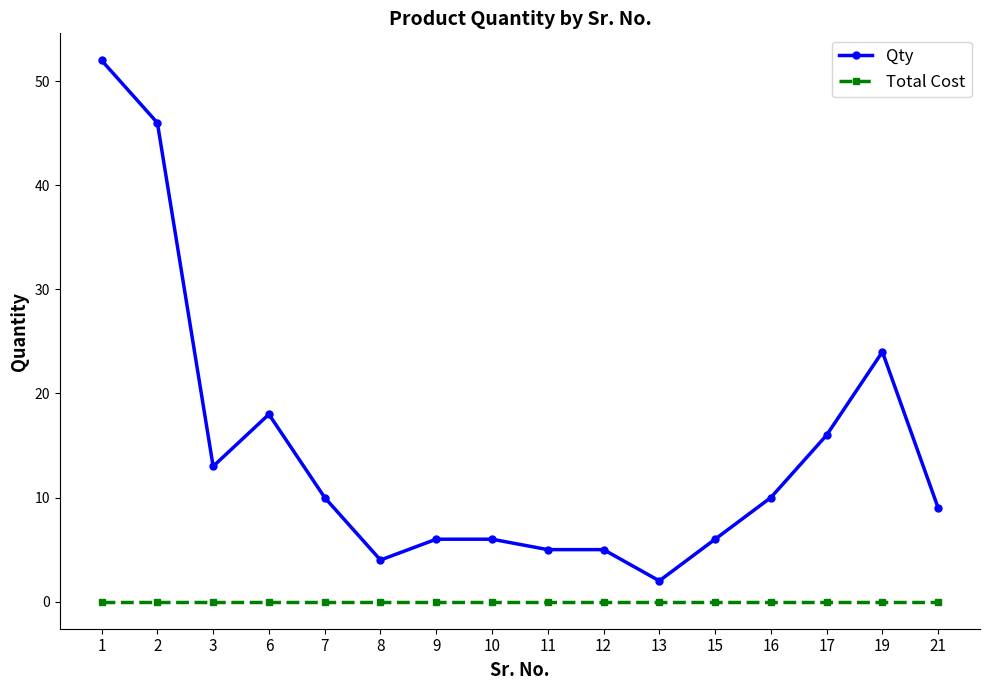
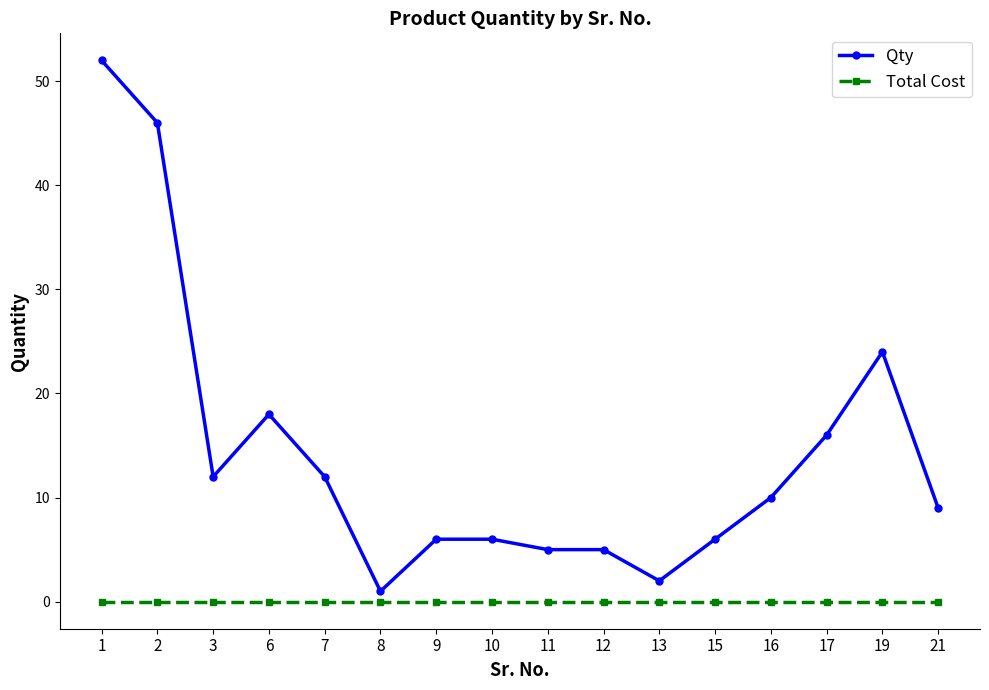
Qty, 3: 13 -> 12
Qty, 7: 10 -> 12
Qty, 8: 4 -> 1
